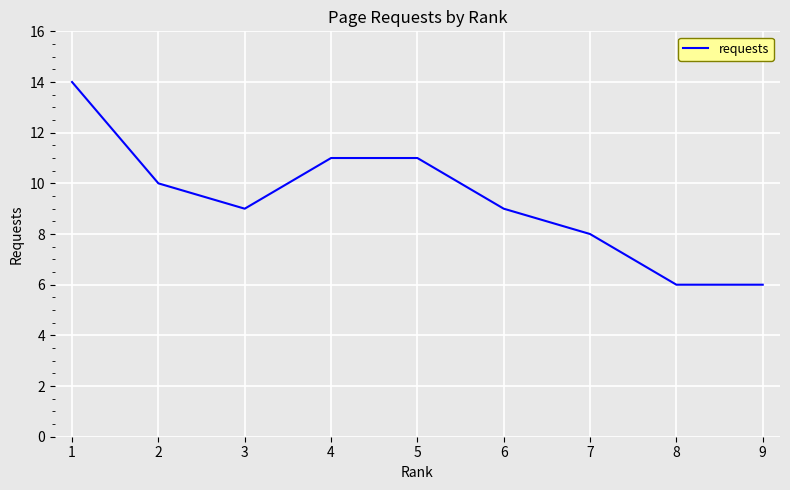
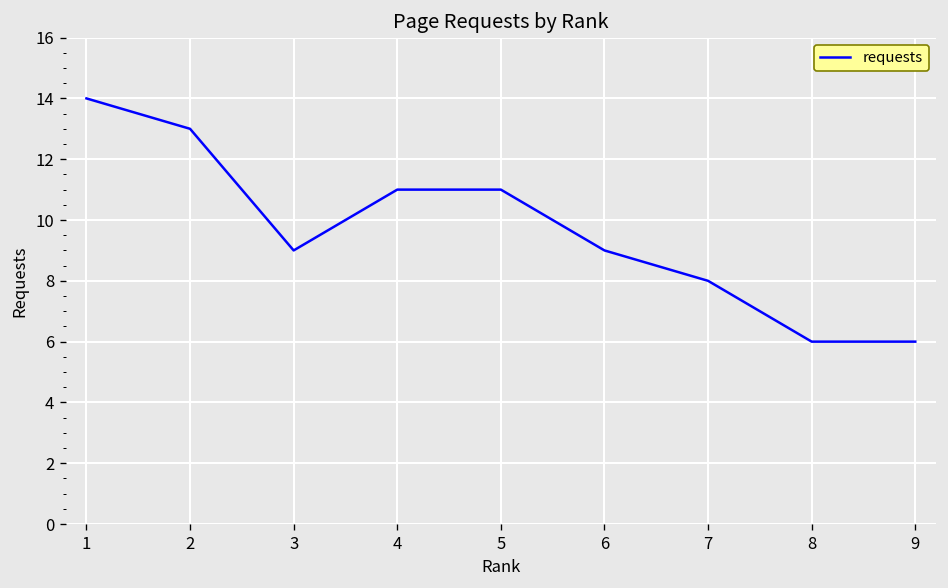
2: 10 -> 13
